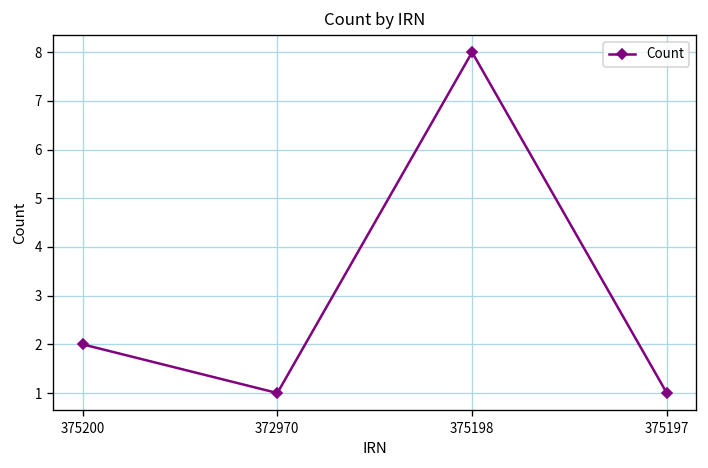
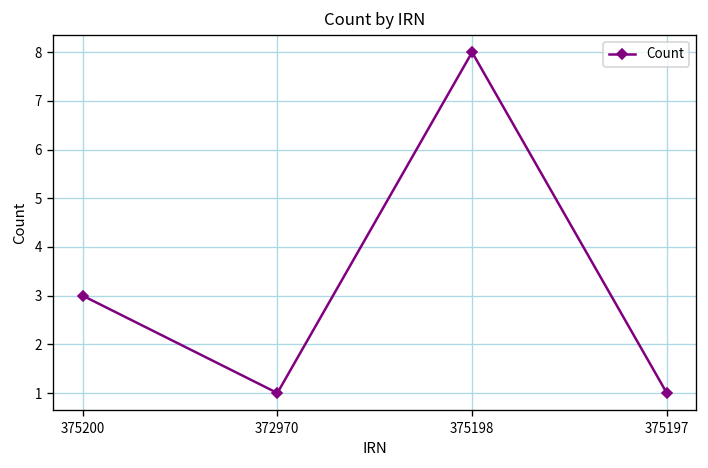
375200: 2 -> 3
